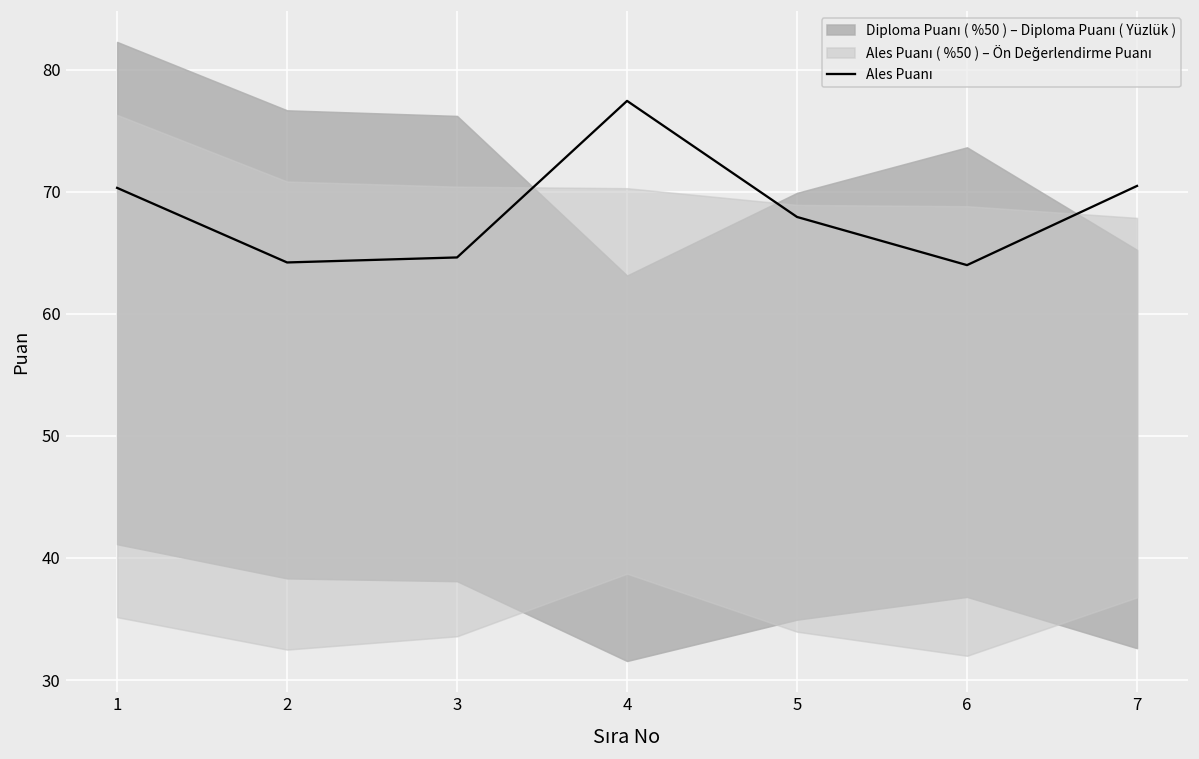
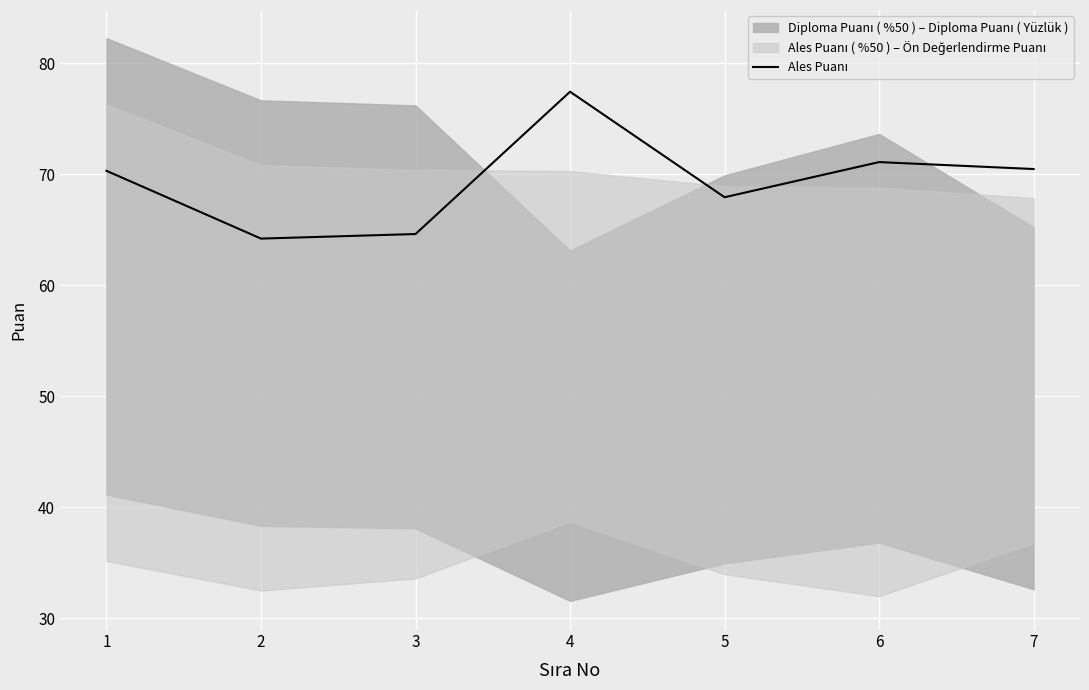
Ales Puanı, 6: 64.0 -> 71.1
